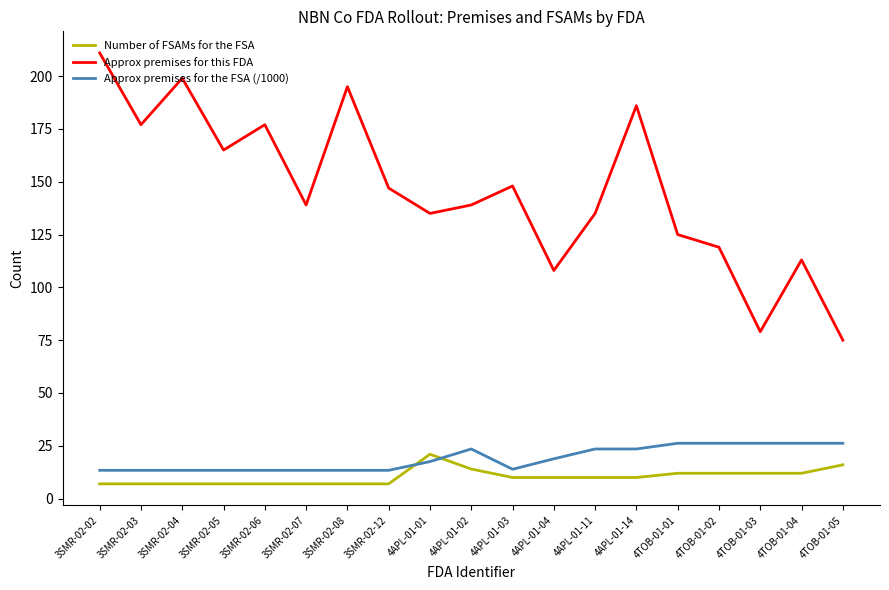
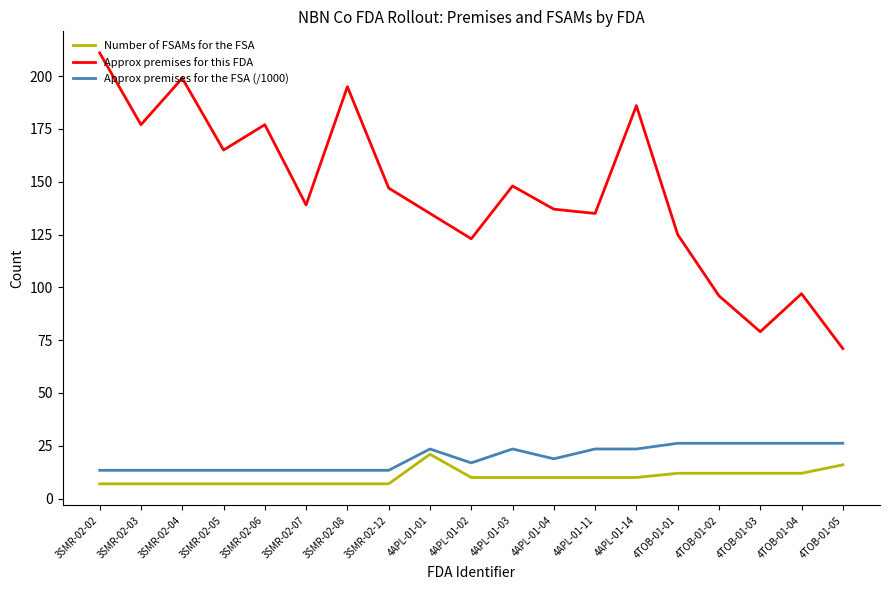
Approx premises for the FSA (/1000), 4APL-01-01: 18 -> 24
Number of FSAMs for the FSA, 4APL-01-02: 14 -> 10
Approx premises for this FDA, 4APL-01-02: 139 -> 123
Approx premises for the FSA (/1000), 4APL-01-02: 24 -> 17
Approx premises for the FSA (/1000), 4APL-01-03: 14 -> 24
Approx premises for this FDA, 4APL-01-04: 108 -> 137
Approx premises for this FDA, 4TOB-01-02: 119 -> 96
Approx premises for this FDA, 4TOB-01-04: 113 -> 97
Approx premises for this FDA, 4TOB-01-05: 75 -> 71
